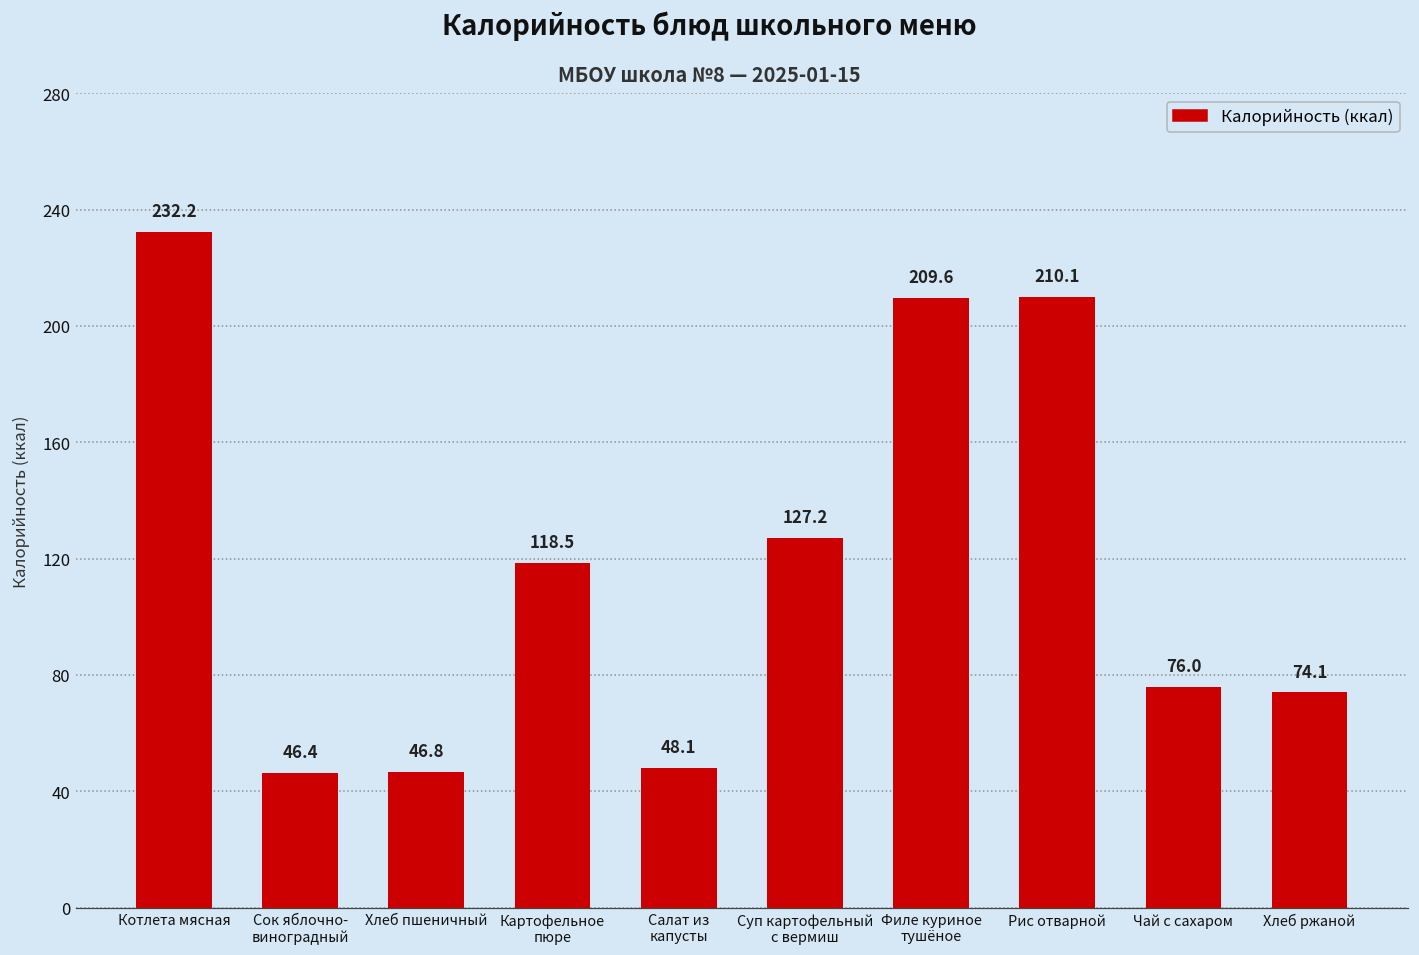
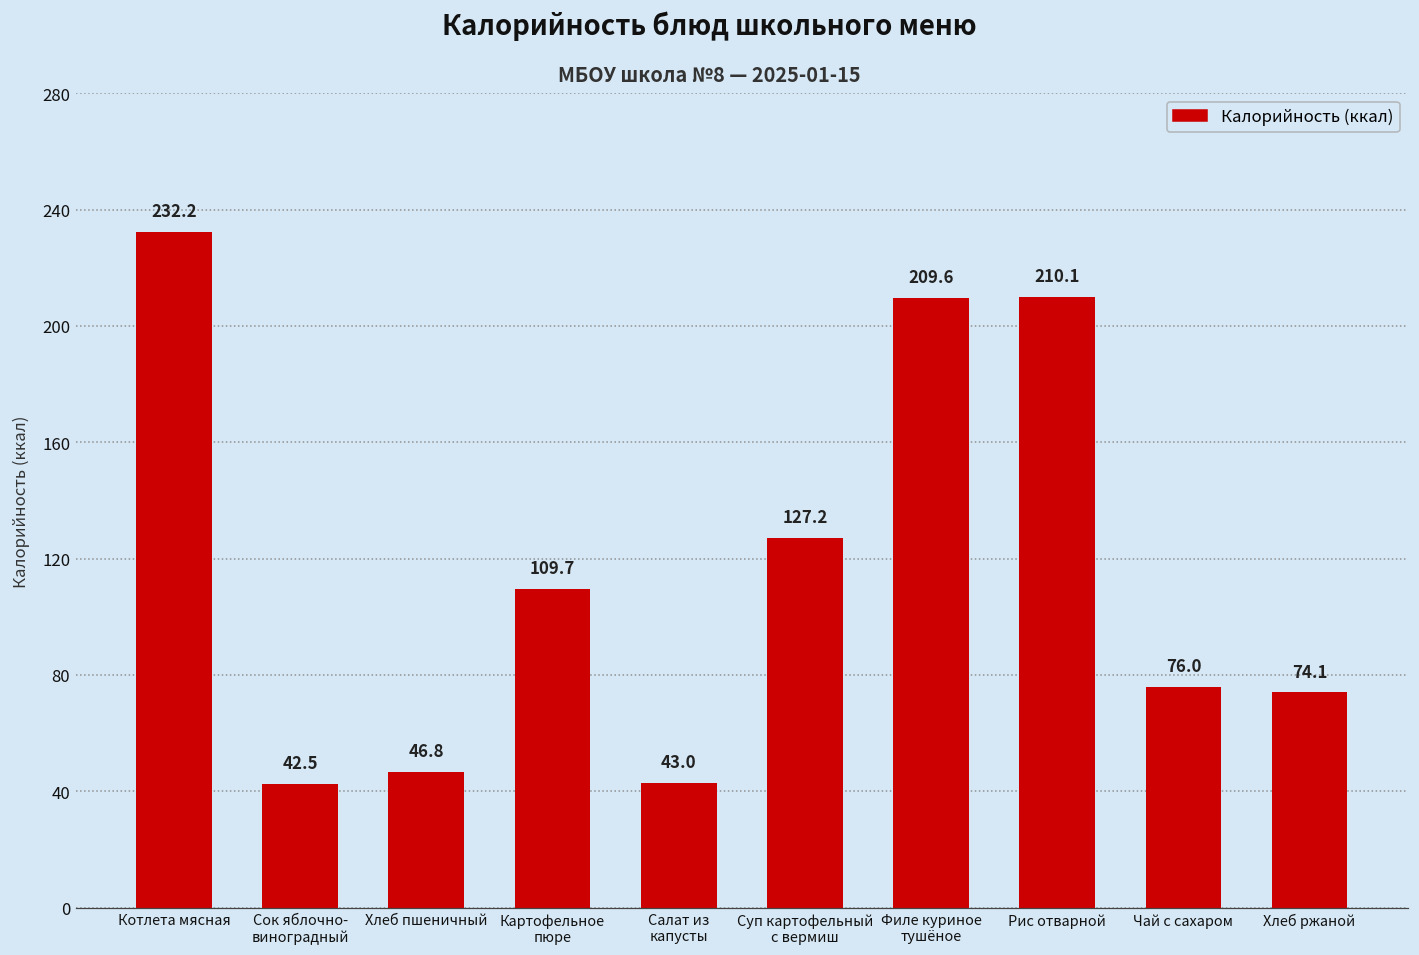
Сок яблочно- виноградный: 46.4 -> 42.5
Картофельное пюре: 118.5 -> 109.7
Салат из капусты: 48.1 -> 43.0
